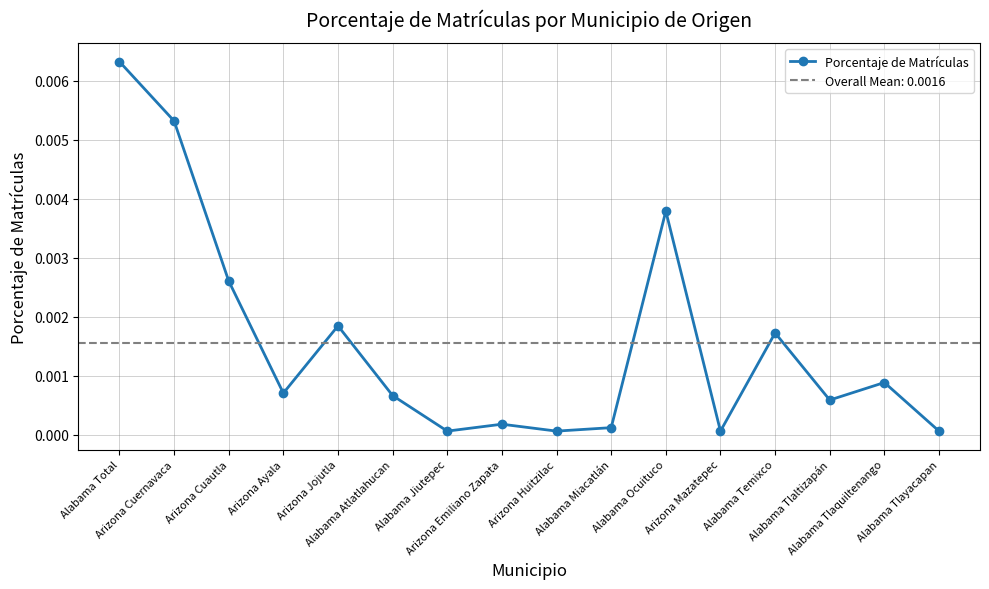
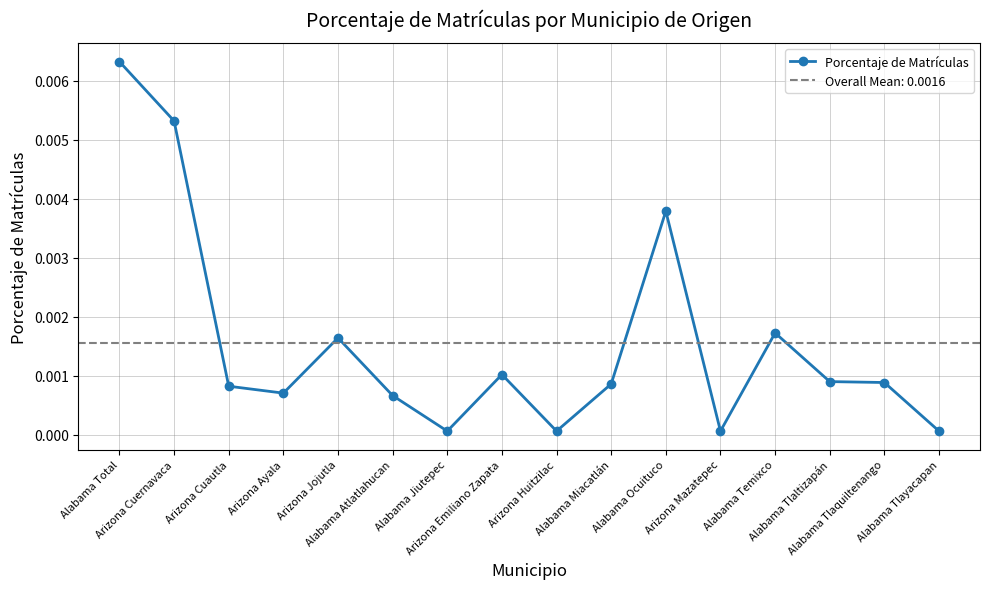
Arizona Cuautla: 0.0026 -> 0.0008
Arizona Jojutla: 0.0018 -> 0.0016
Arizona Emiliano Zapata: 0.0002 -> 0.0010
Alabama Miacatlán: 0.0001 -> 0.0009
Alabama Tlaltizapán: 0.0006 -> 0.0009
